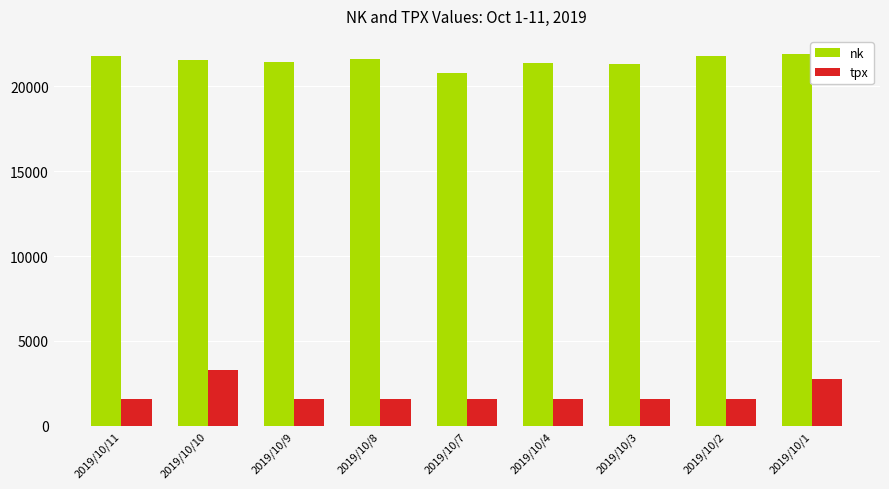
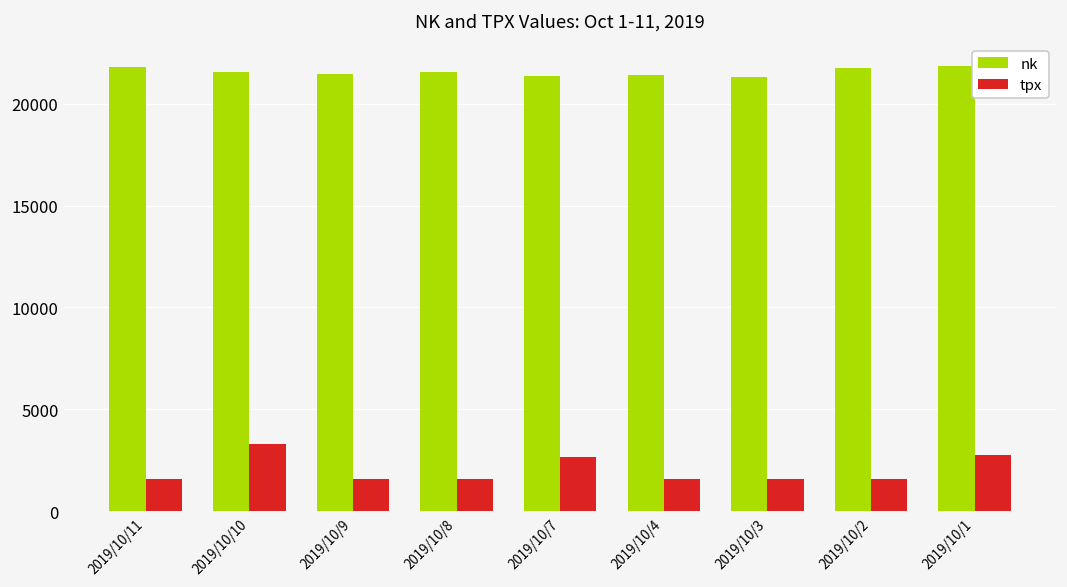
nk, 2019/10/7: 20800 -> 21400
tpx, 2019/10/7: 1600 -> 2700
